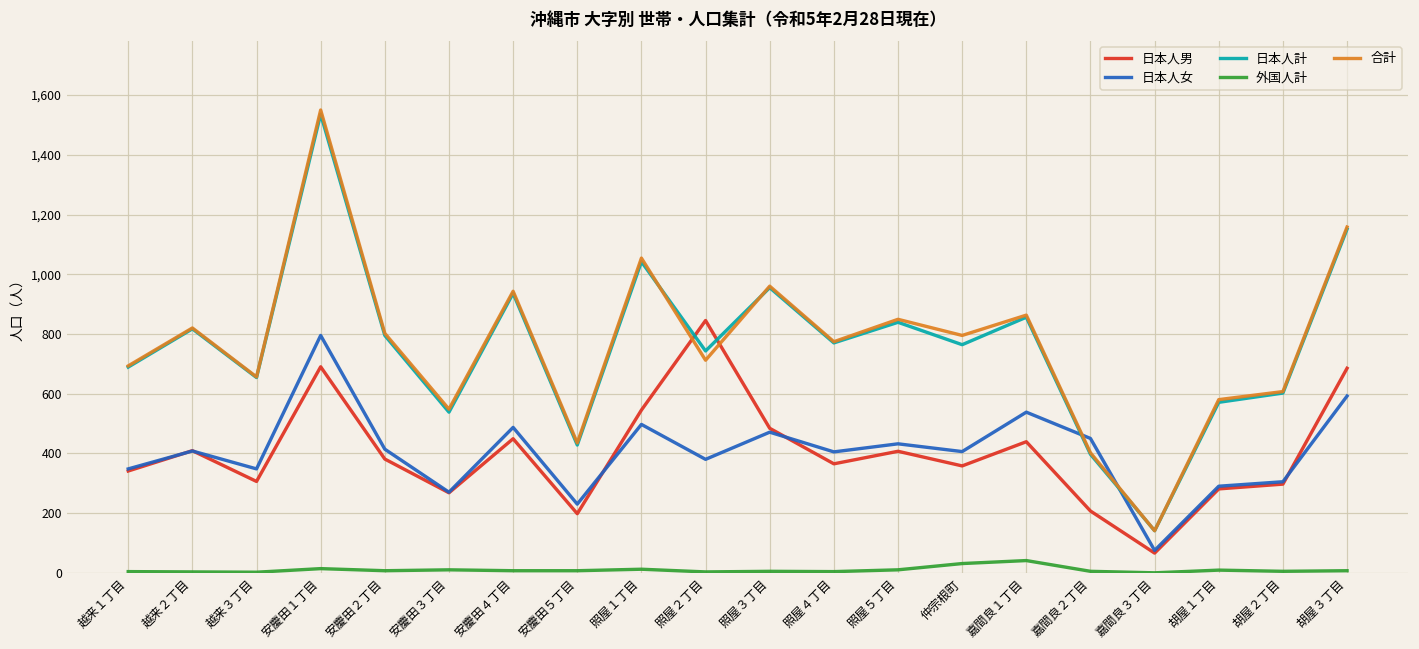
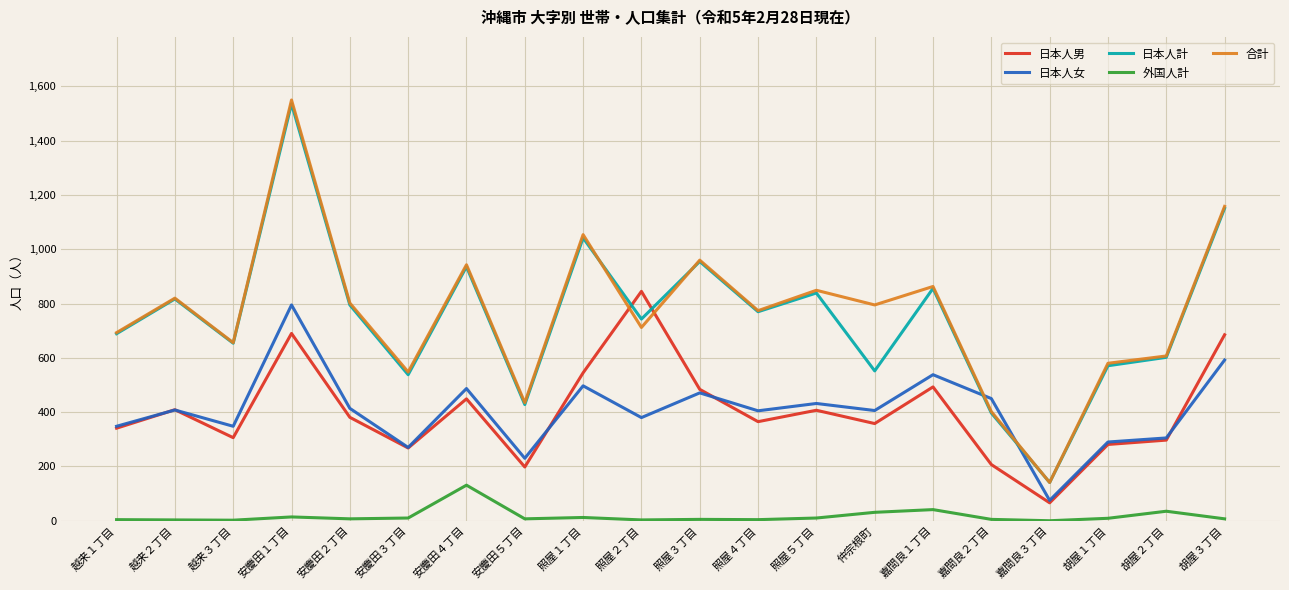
外国人計, 安慶田４丁目: 10 -> 130
日本人計, 仲宗根町: 760 -> 550
日本人男, 嘉間良１丁目: 440 -> 490
外国人計, 胡屋２丁目: 10 -> 40
